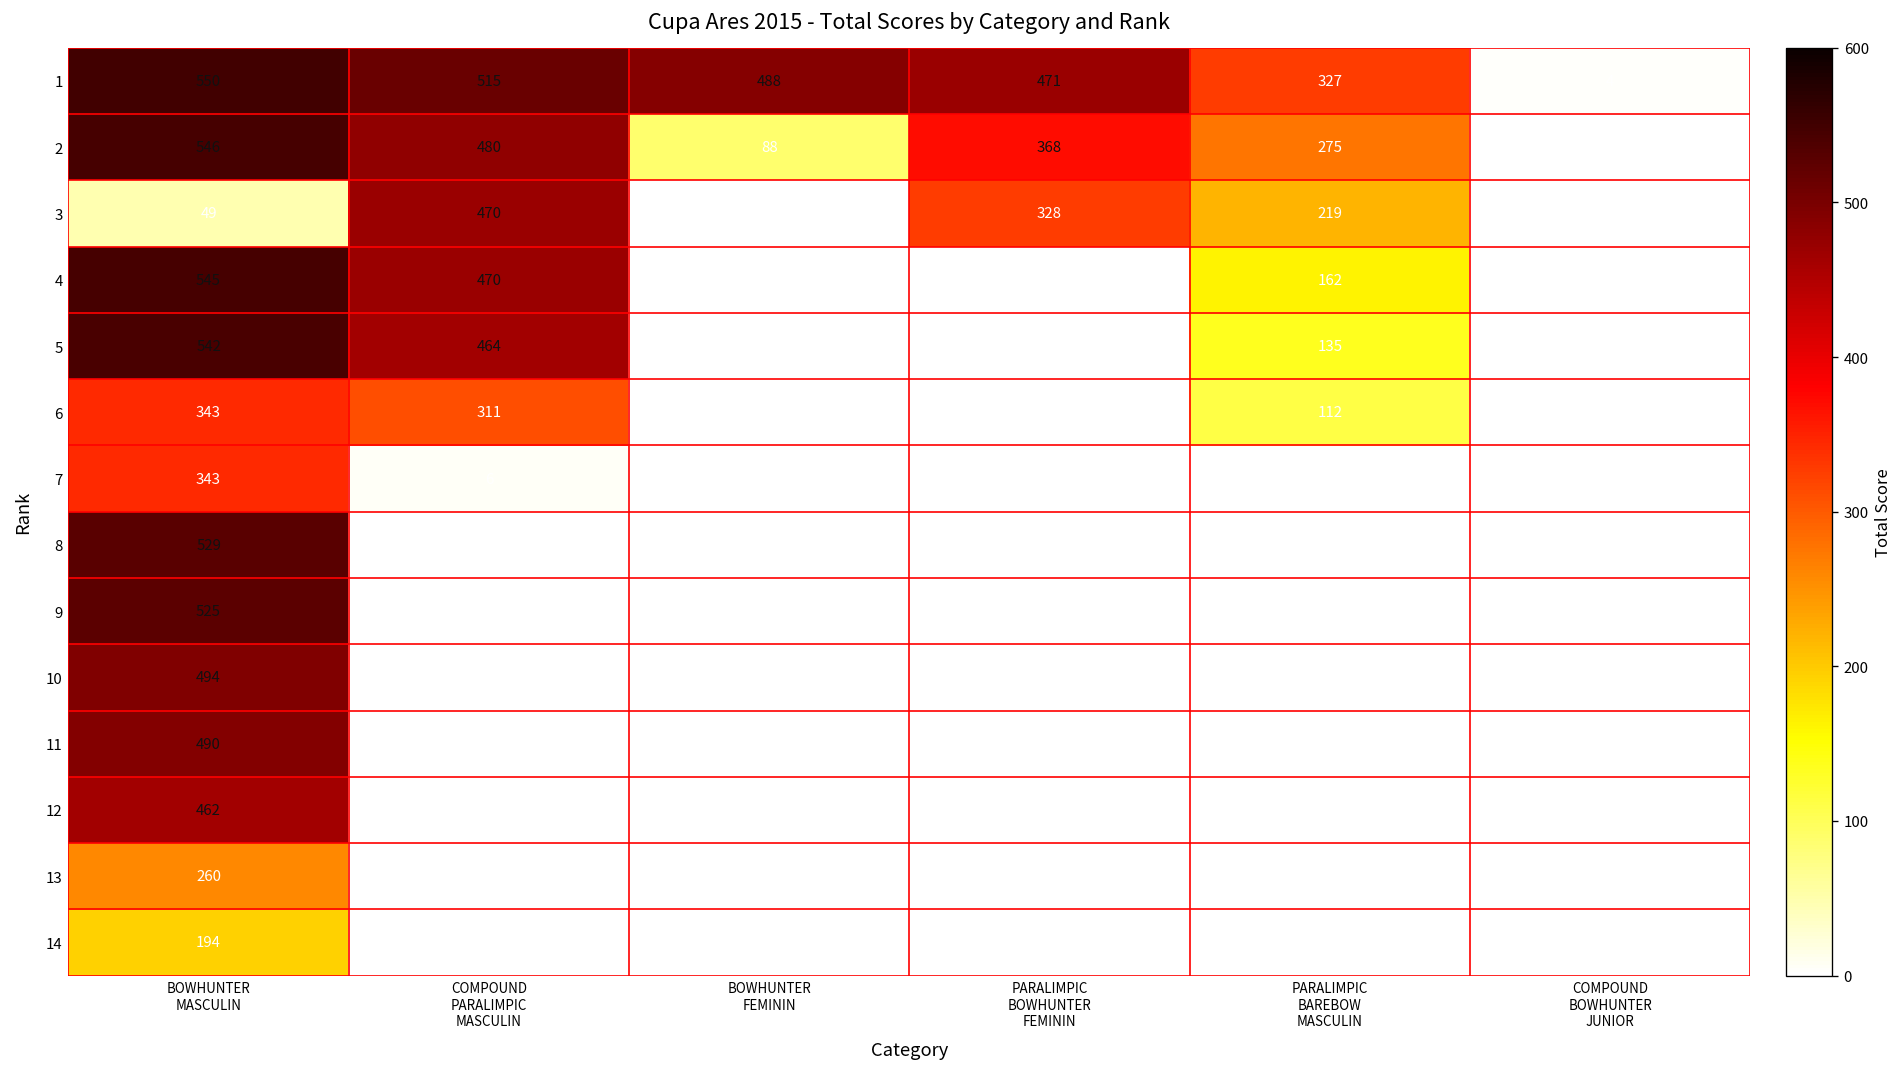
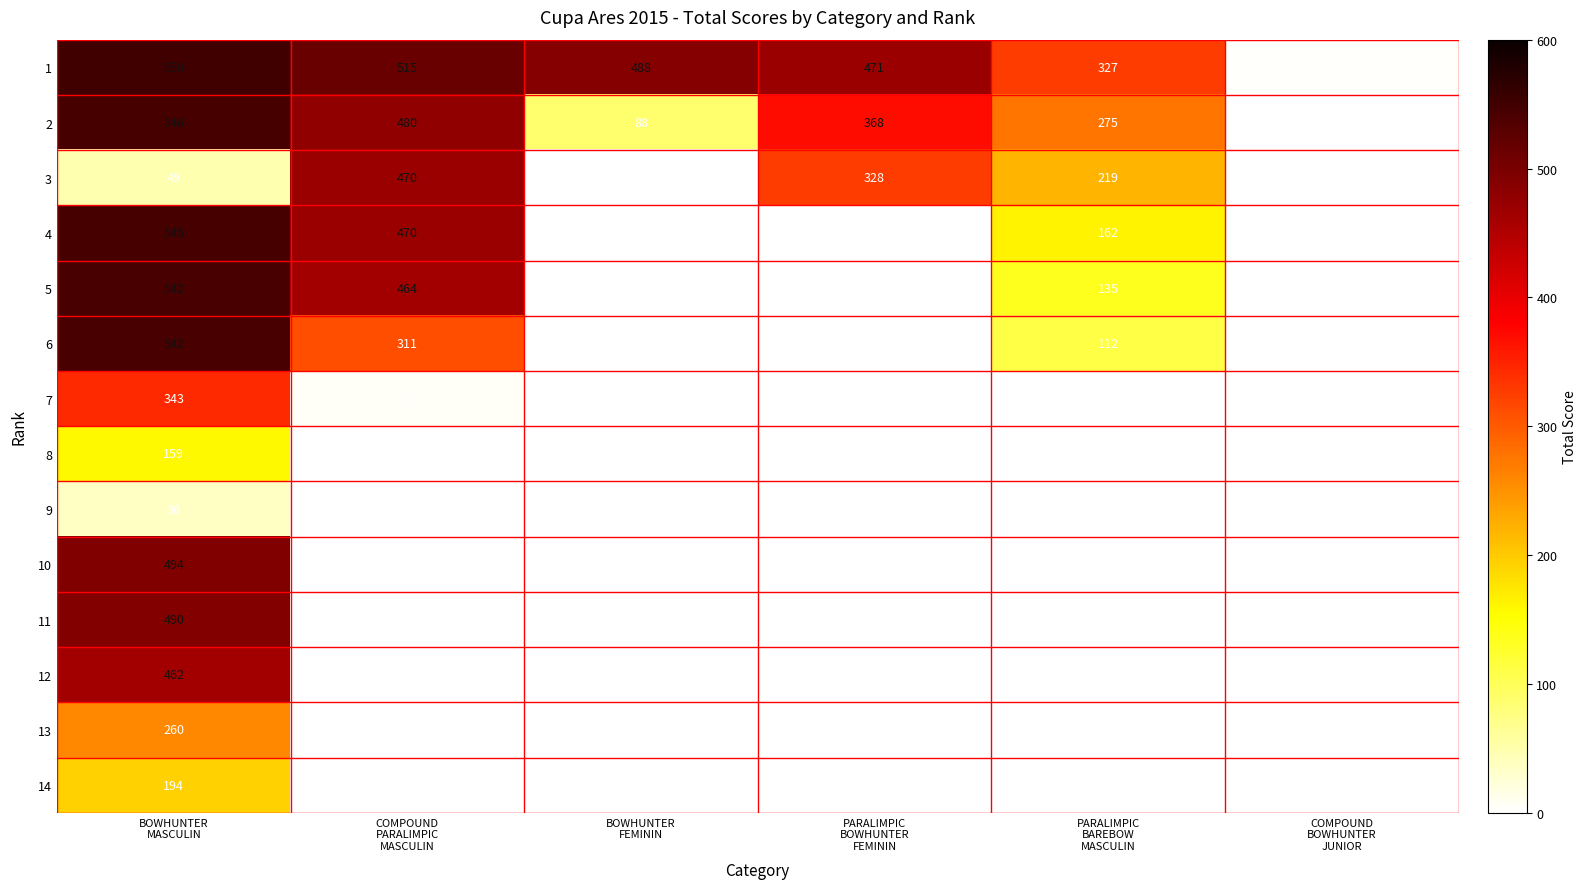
6, BOWHUNTER MASCULIN: 343 -> 542
8, BOWHUNTER MASCULIN: 529 -> 159
9, BOWHUNTER MASCULIN: 525 -> 36
